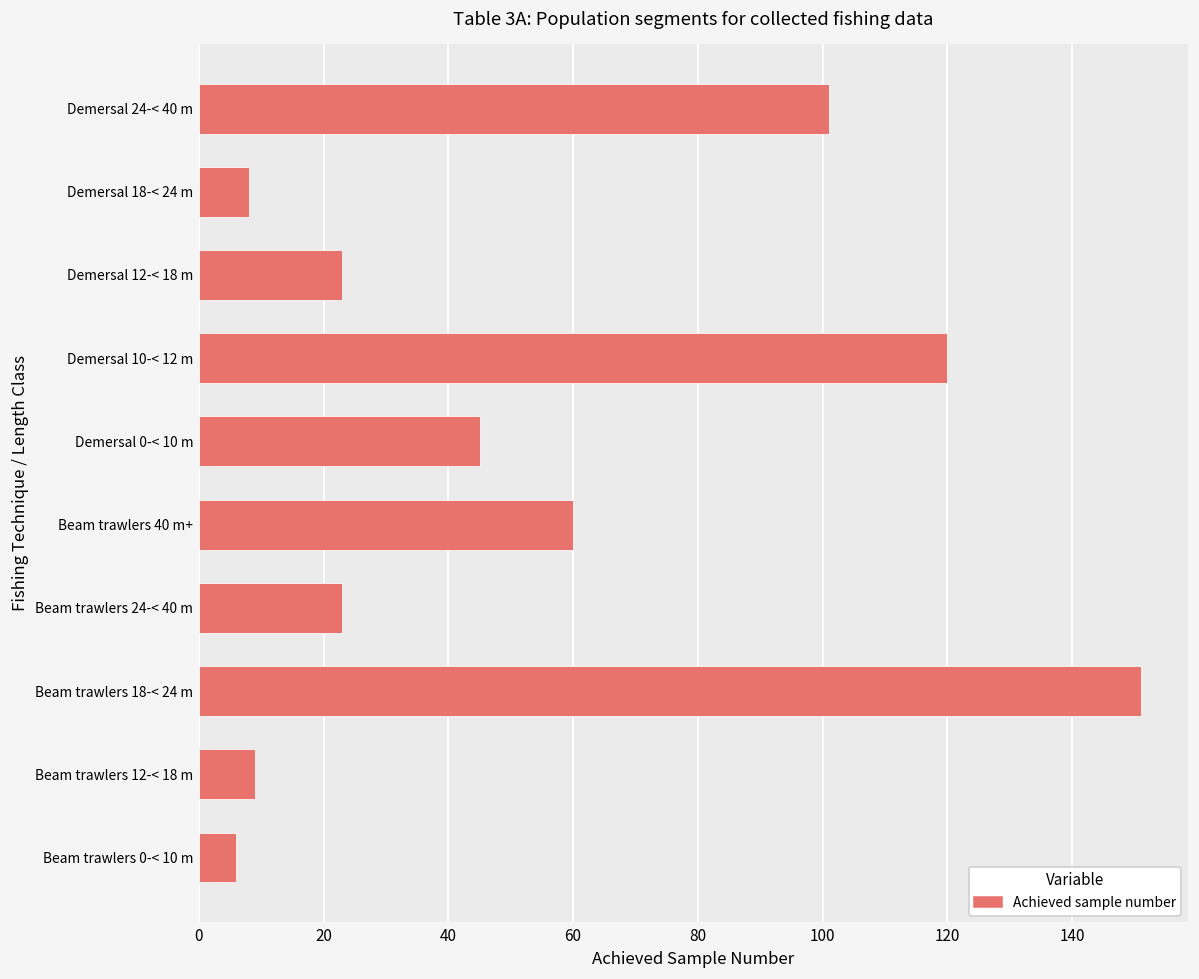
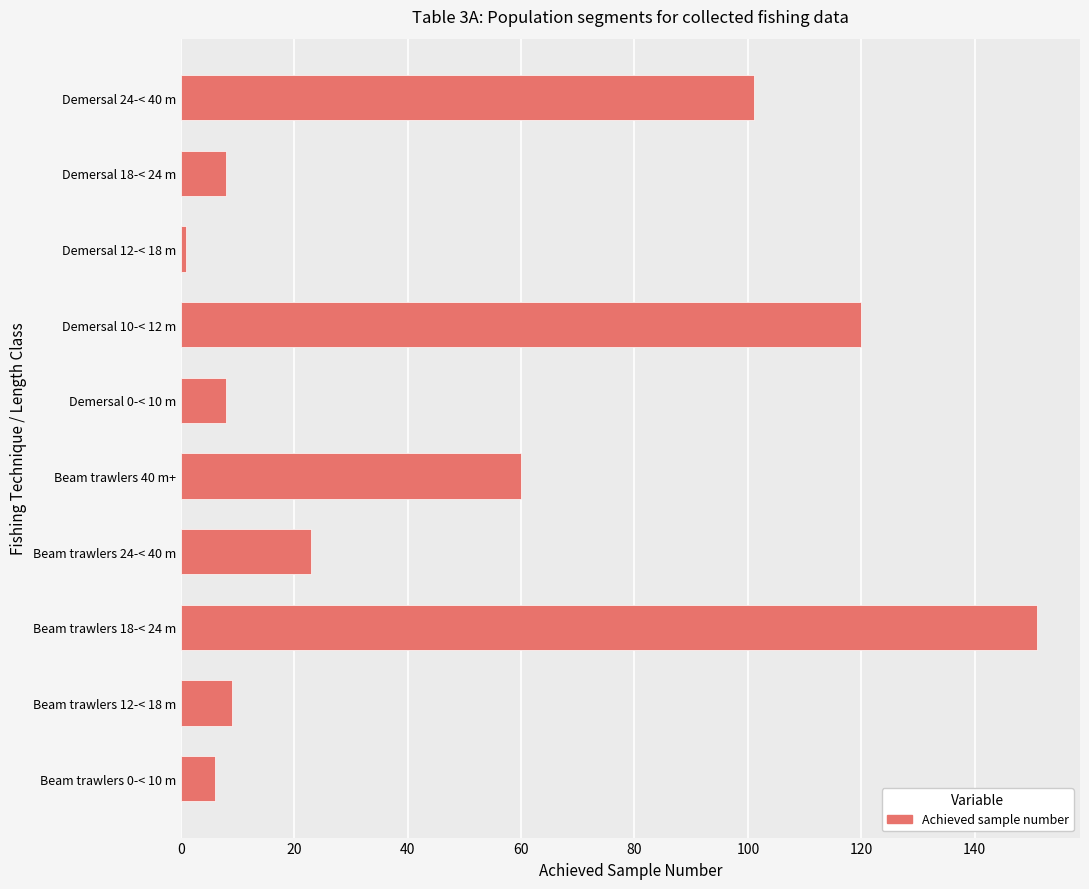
Demersal 12-< 18 m: 23 -> 1
Demersal 0-< 10 m: 45 -> 8
